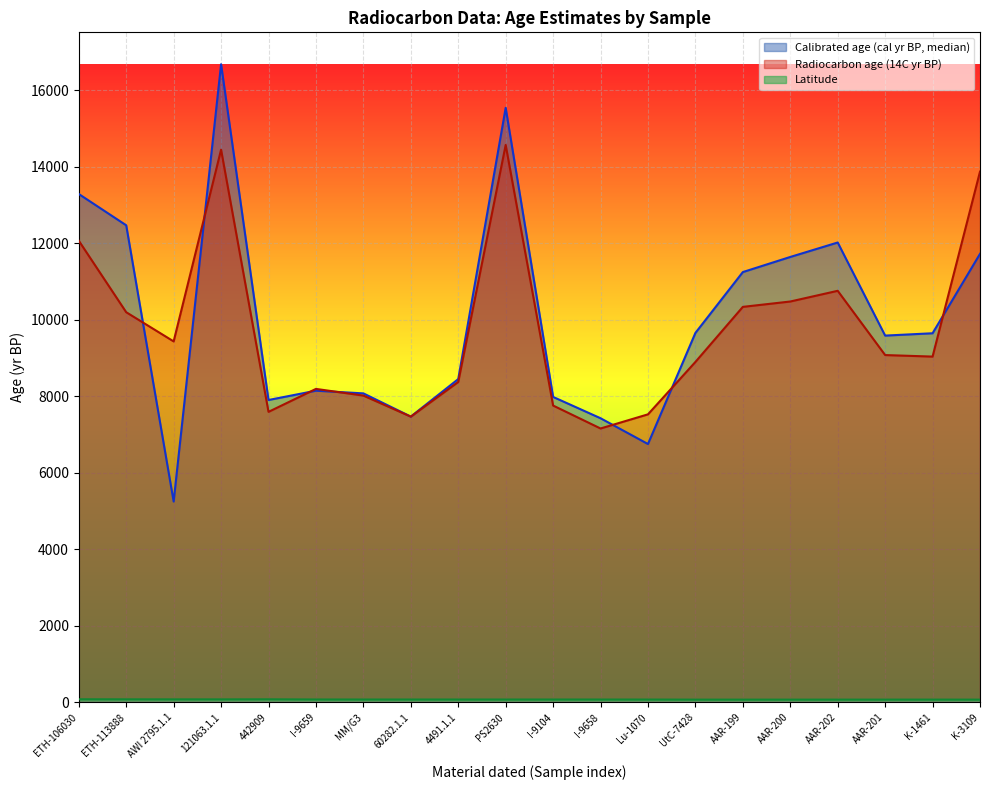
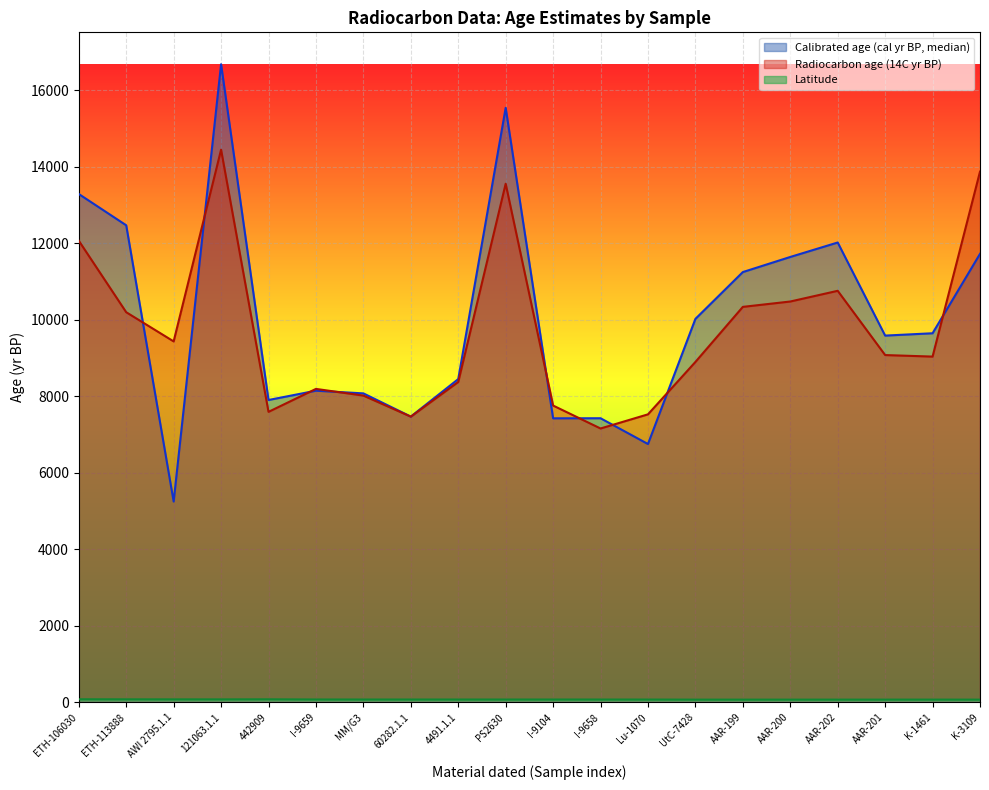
Radiocarbon age (14C yr BP), PS2630: 14600 -> 13600
Calibrated age (cal yr BP, median), I-9104: 8000 -> 7400
Calibrated age (cal yr BP, median), UtC-7428: 9700 -> 10000
